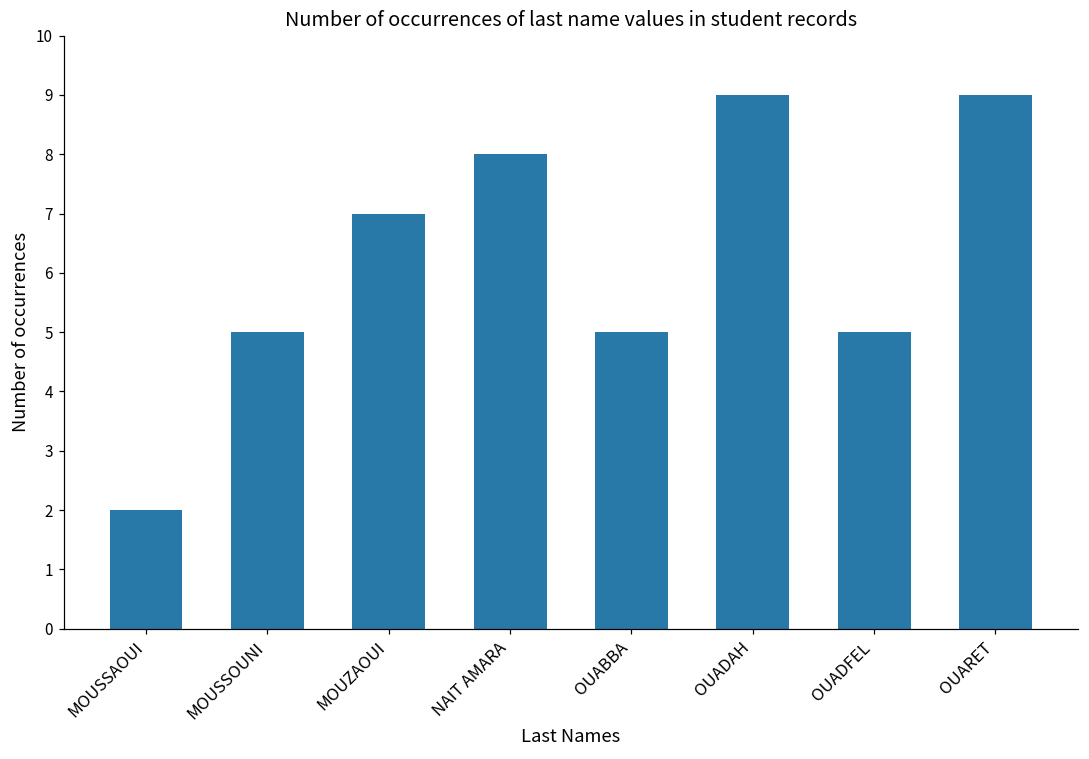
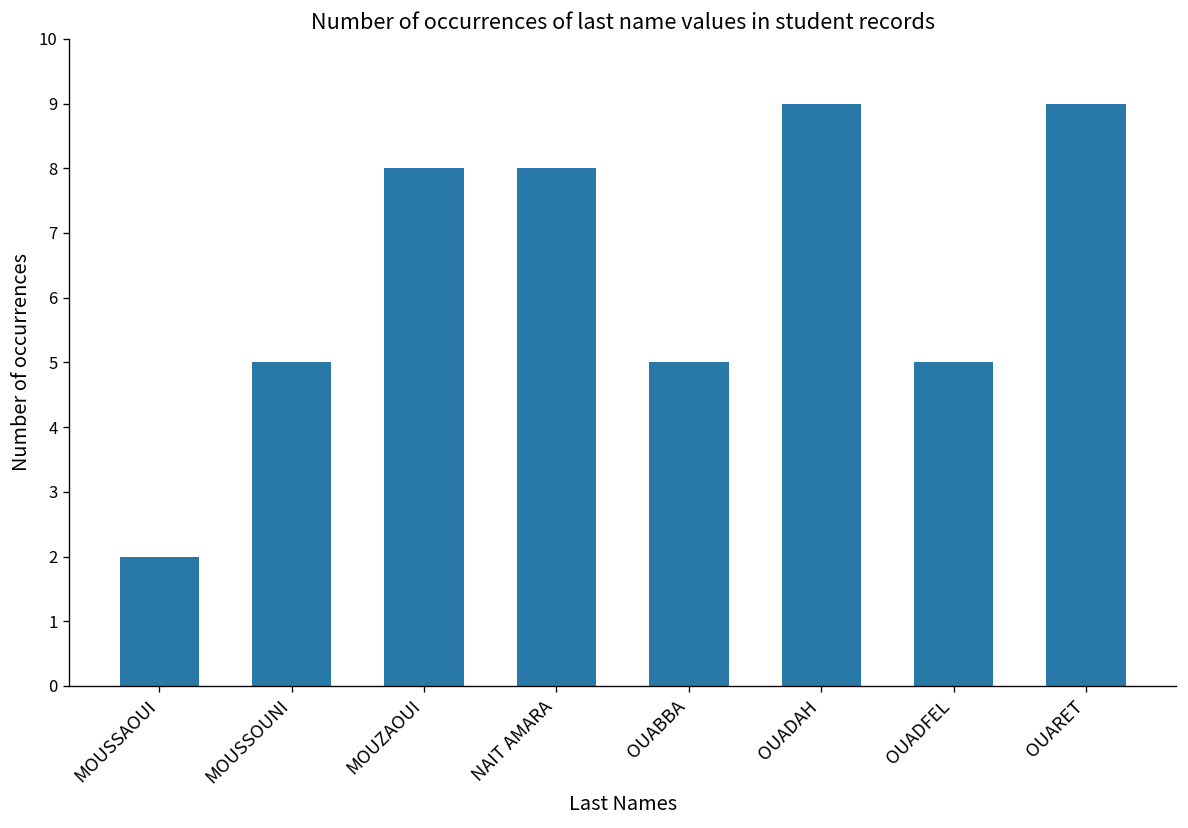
MOUZAOUI: 7 -> 8
